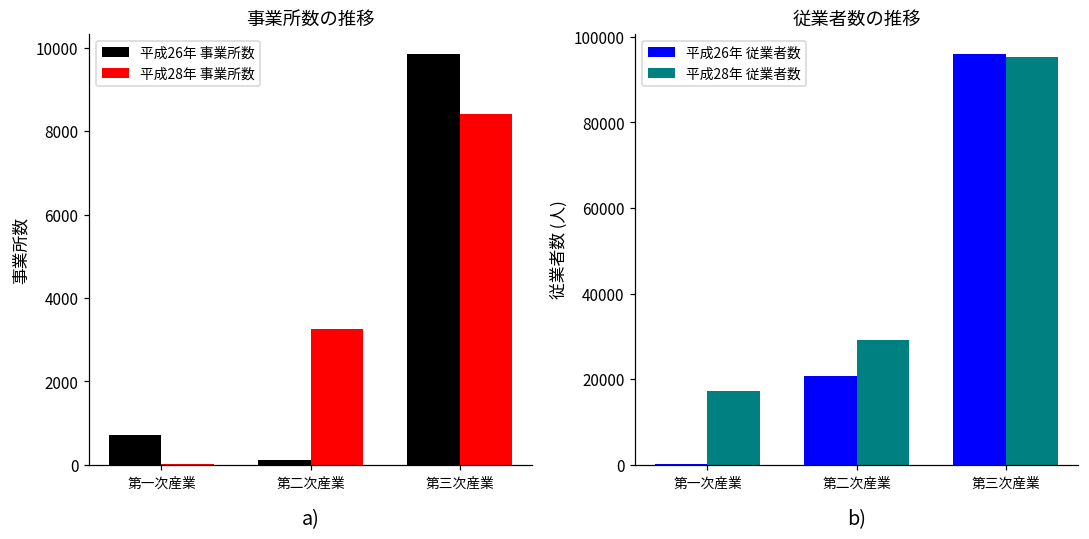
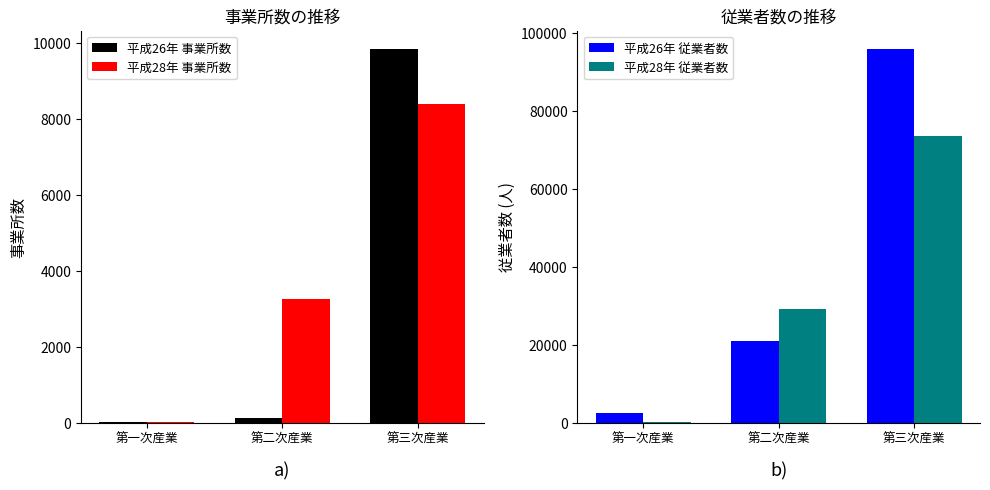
事業所数の推移, 平成26年 事業所数, 第一次産業: 700 -> 0
従業者数の推移, 平成26年 従業者数, 第一次産業: 0 -> 2000
従業者数の推移, 平成28年 従業者数, 第一次産業: 17000 -> 0
従業者数の推移, 平成28年 従業者数, 第三次産業: 95000 -> 74000
